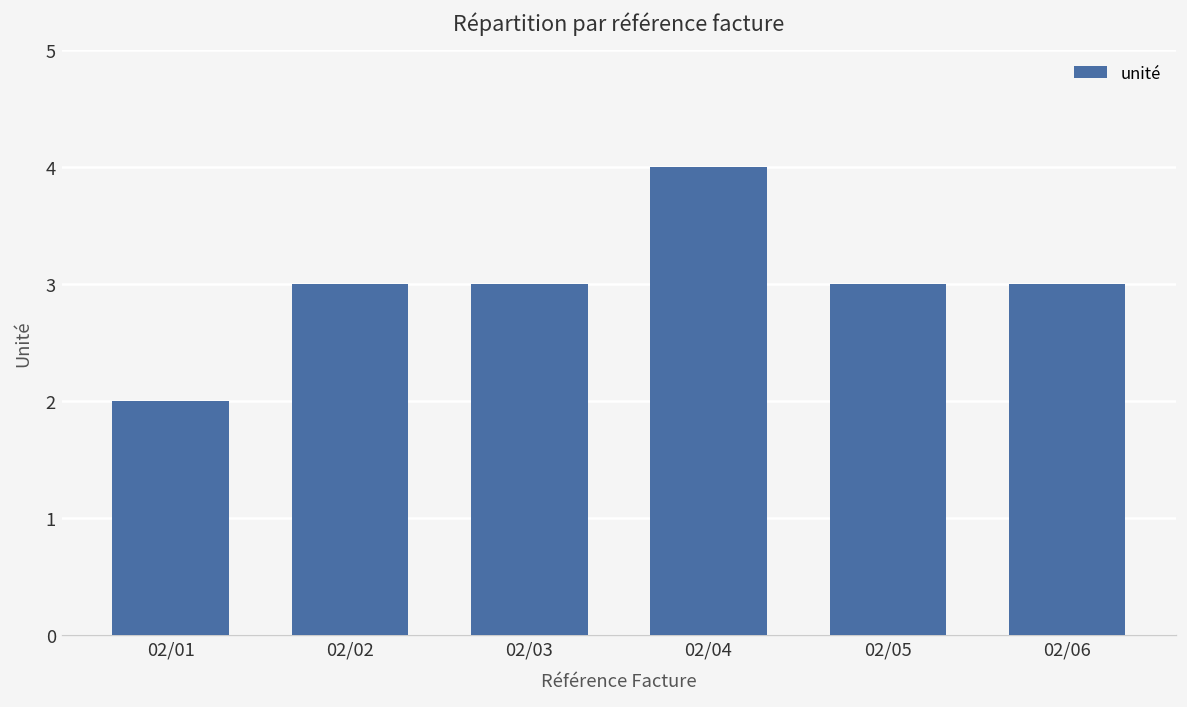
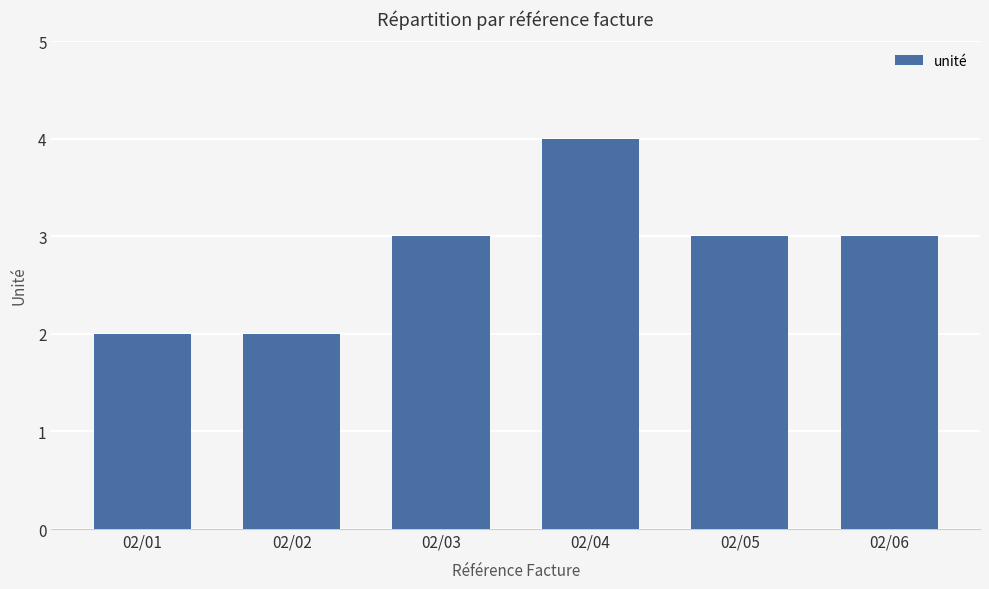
02/02: 3 -> 2
